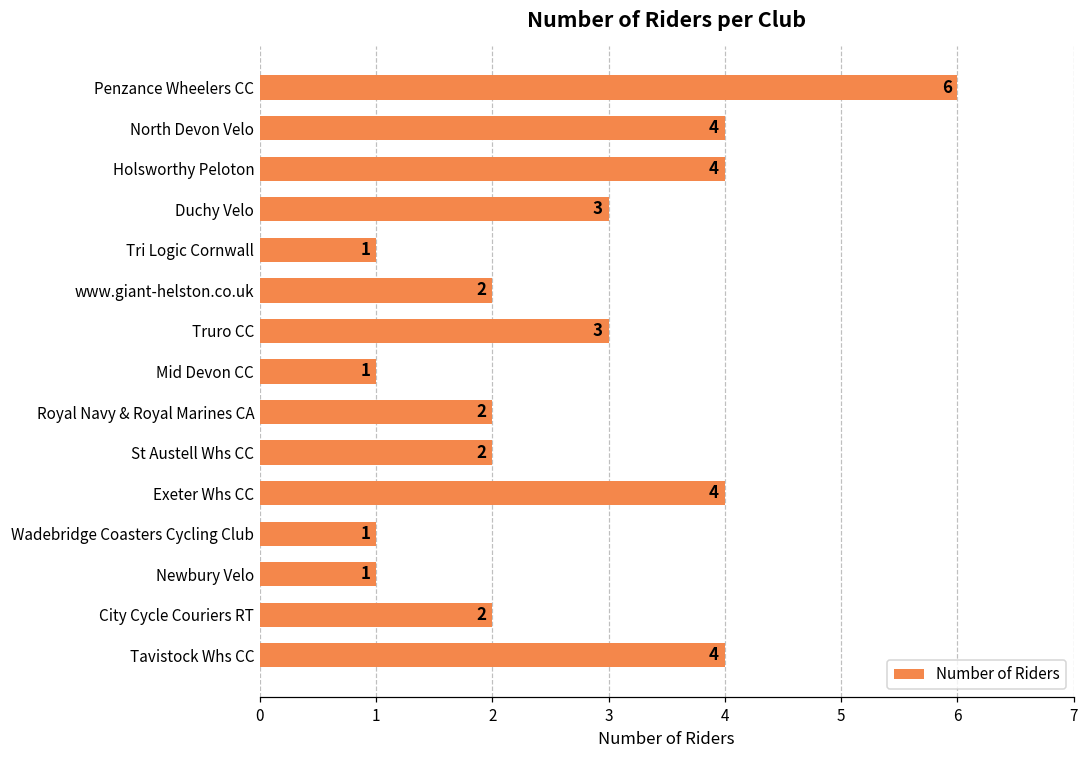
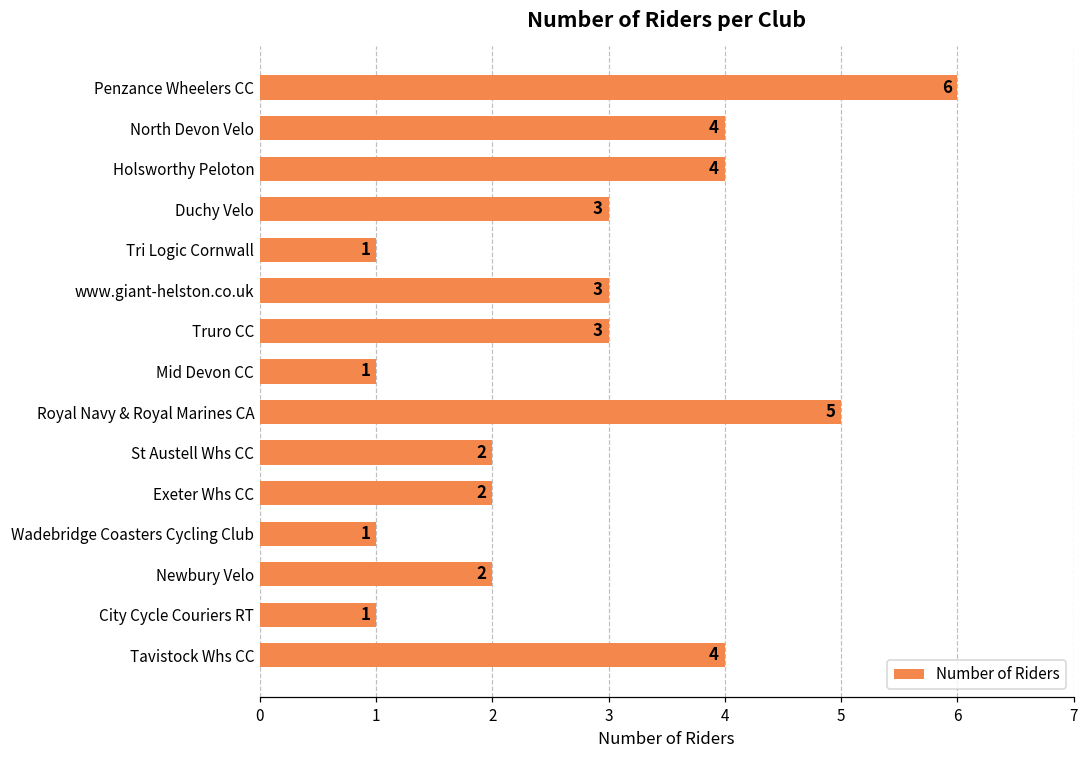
www.giant-helston.co.uk: 2 -> 3
Royal Navy & Royal Marines CA: 2 -> 5
Exeter Whs CC: 4 -> 2
Newbury Velo: 1 -> 2
City Cycle Couriers RT: 2 -> 1
